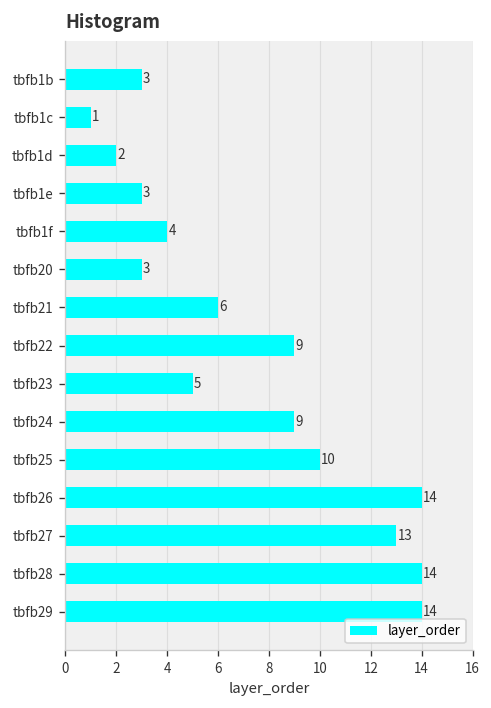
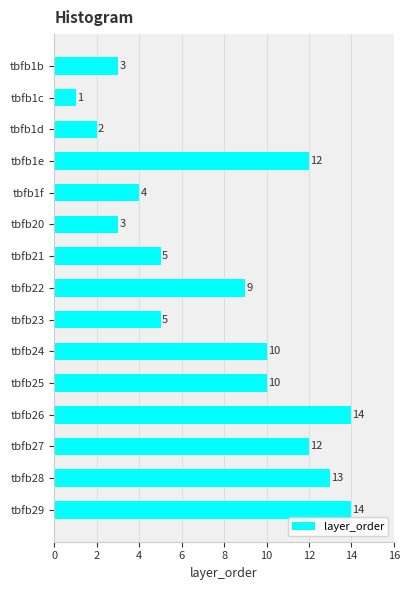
tbfb1e: 3 -> 12
tbfb21: 6 -> 5
tbfb24: 9 -> 10
tbfb27: 13 -> 12
tbfb28: 14 -> 13
